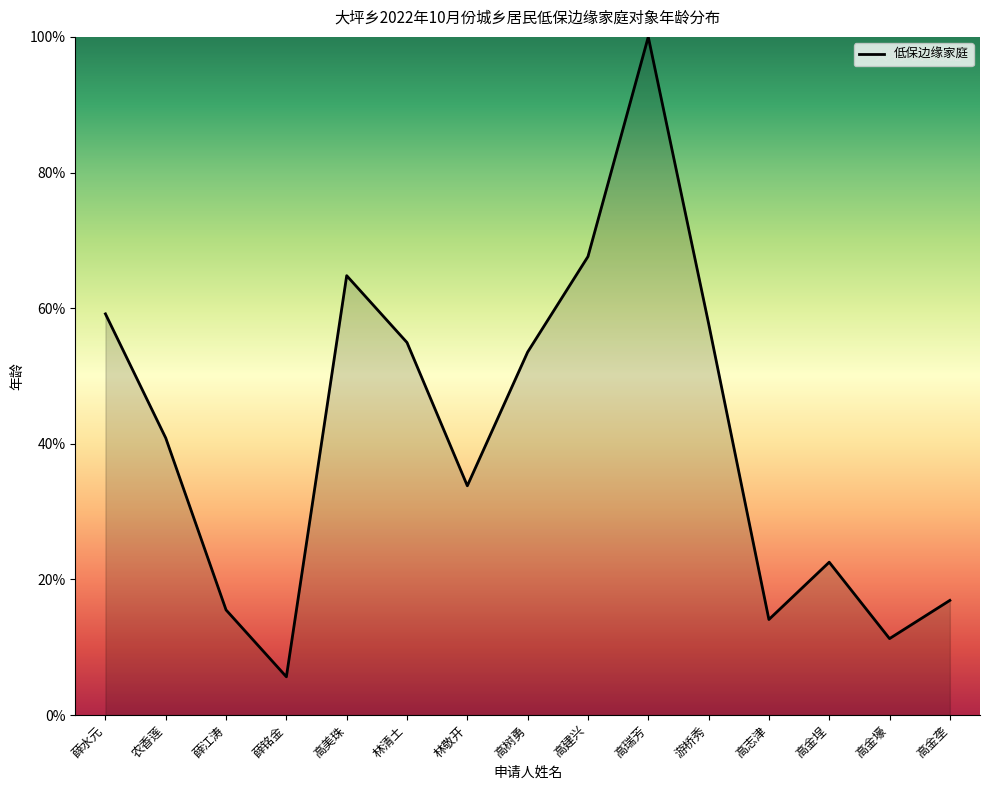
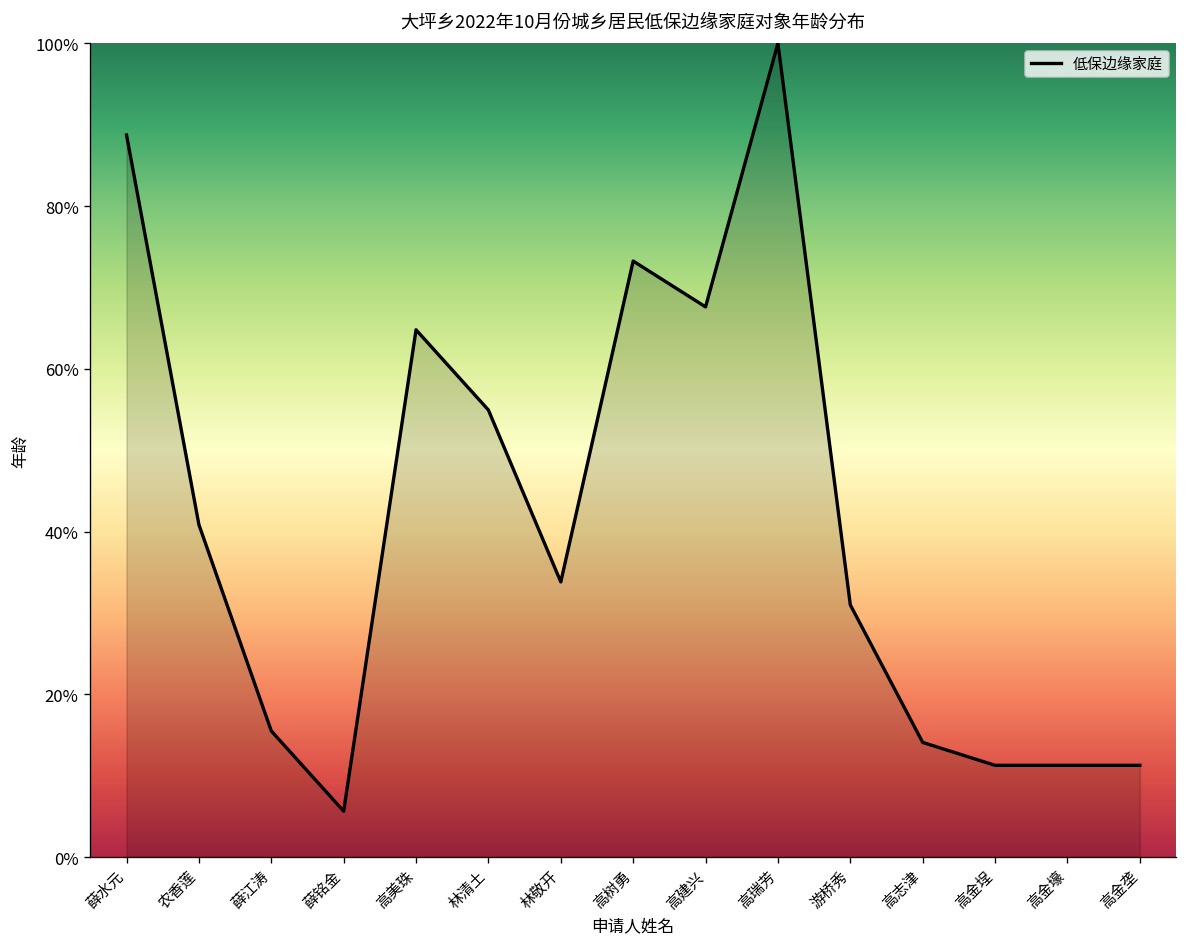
薛水元: 59% -> 89%
高树勇: 54% -> 73%
游桥秀: 58% -> 31%
高金埕: 23% -> 11%
高金垄: 17% -> 11%
